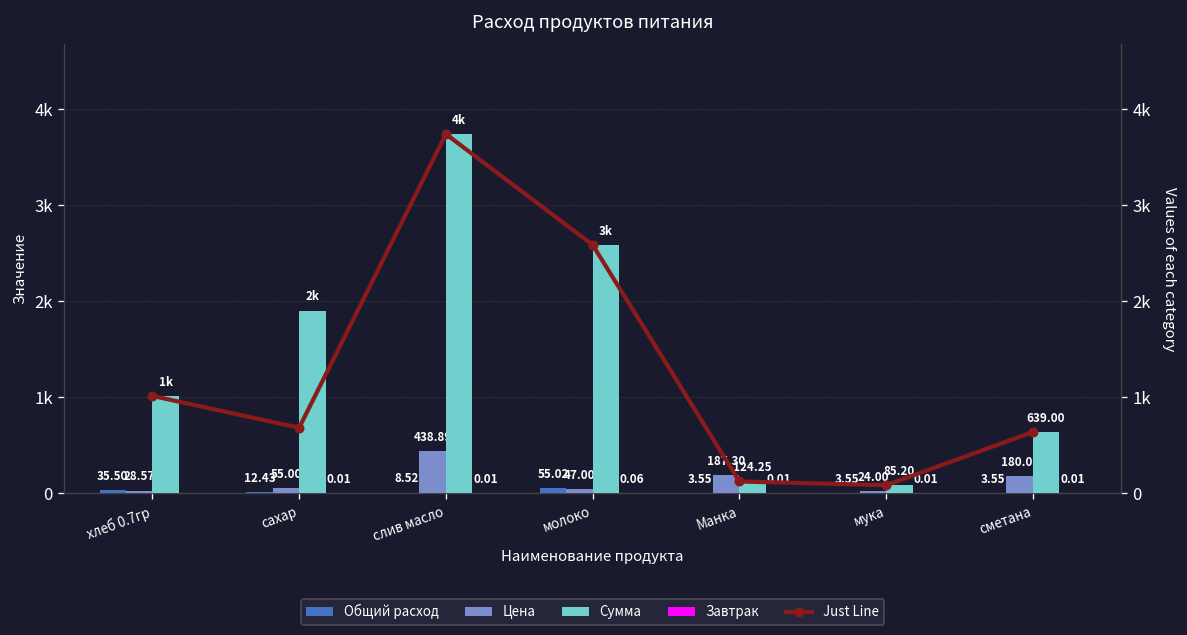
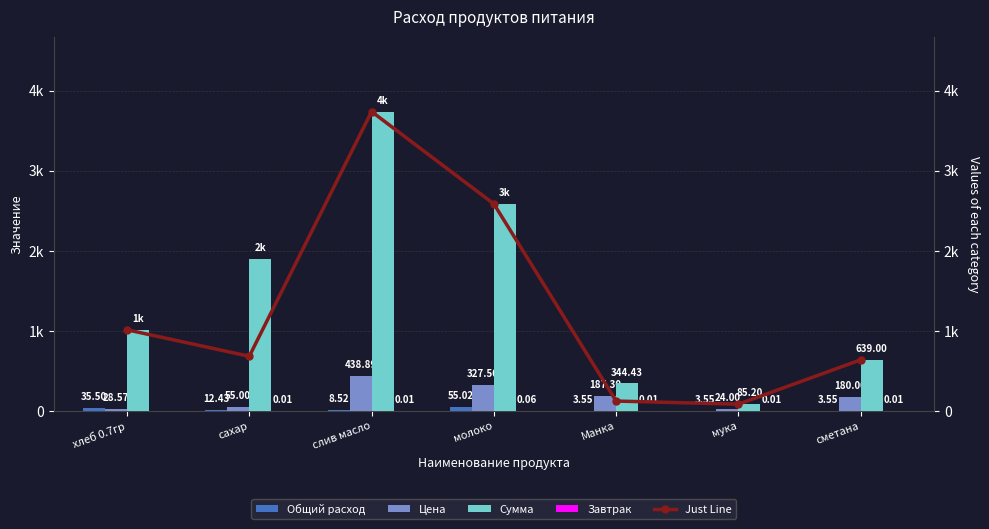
Цена, молоко: 47.00 -> 327.50
Сумма, Манка: 124.25 -> 344.43
